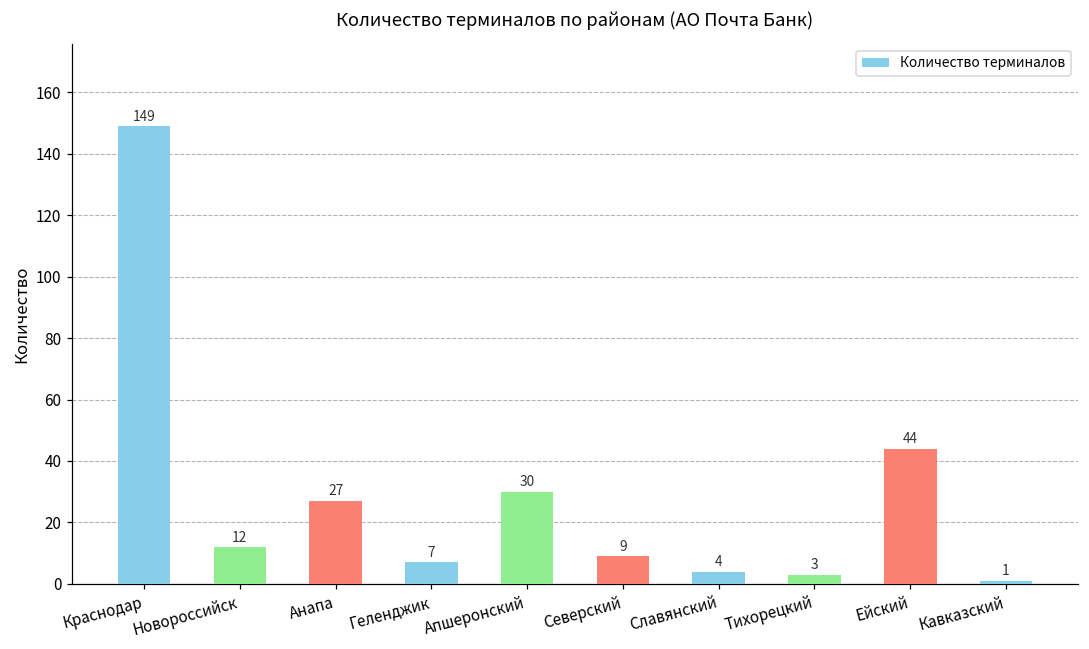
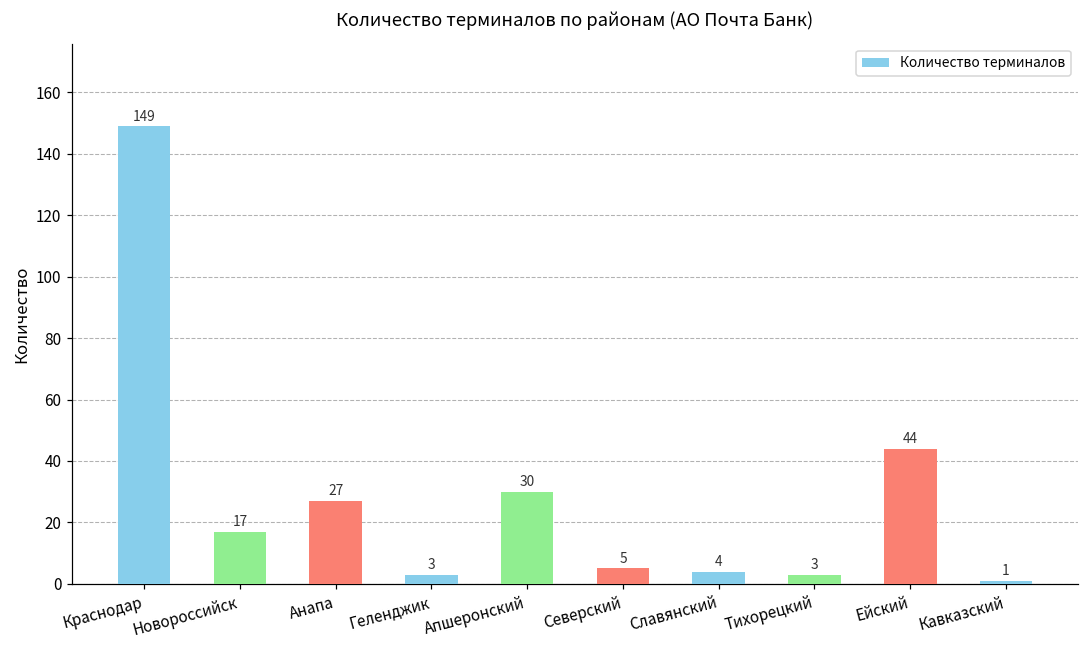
Новороссийск: 12 -> 17
Геленджик: 7 -> 3
Северский: 9 -> 5
